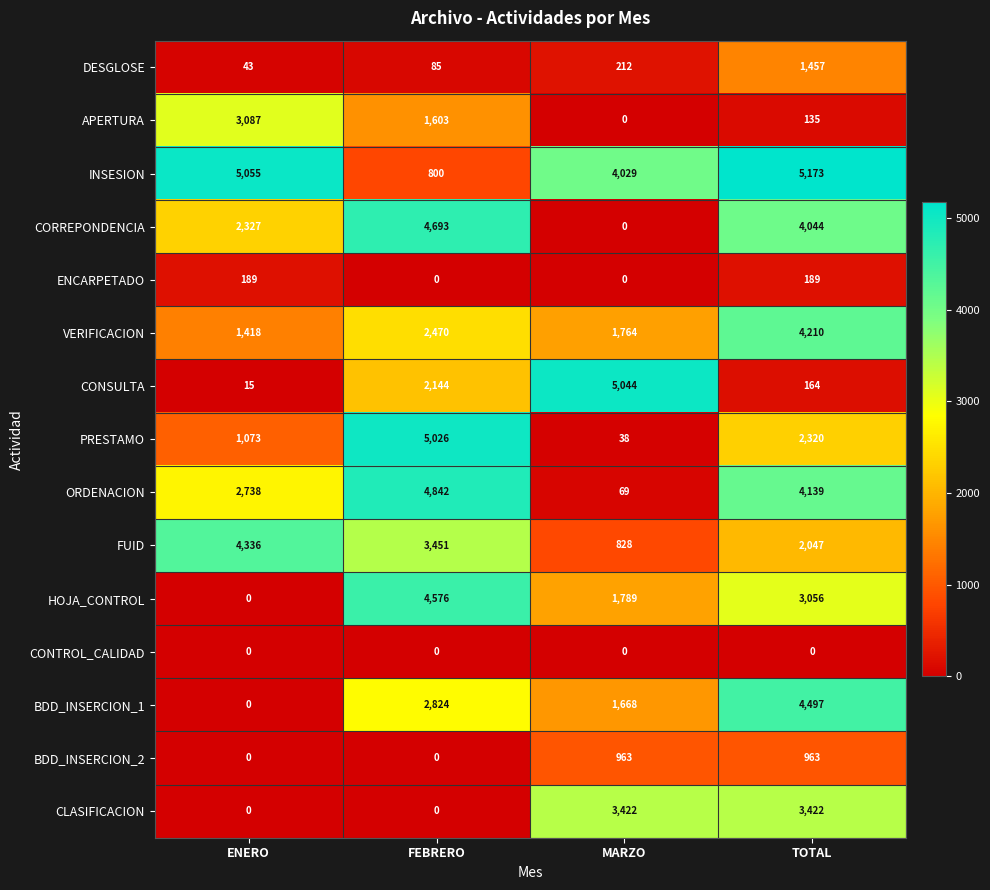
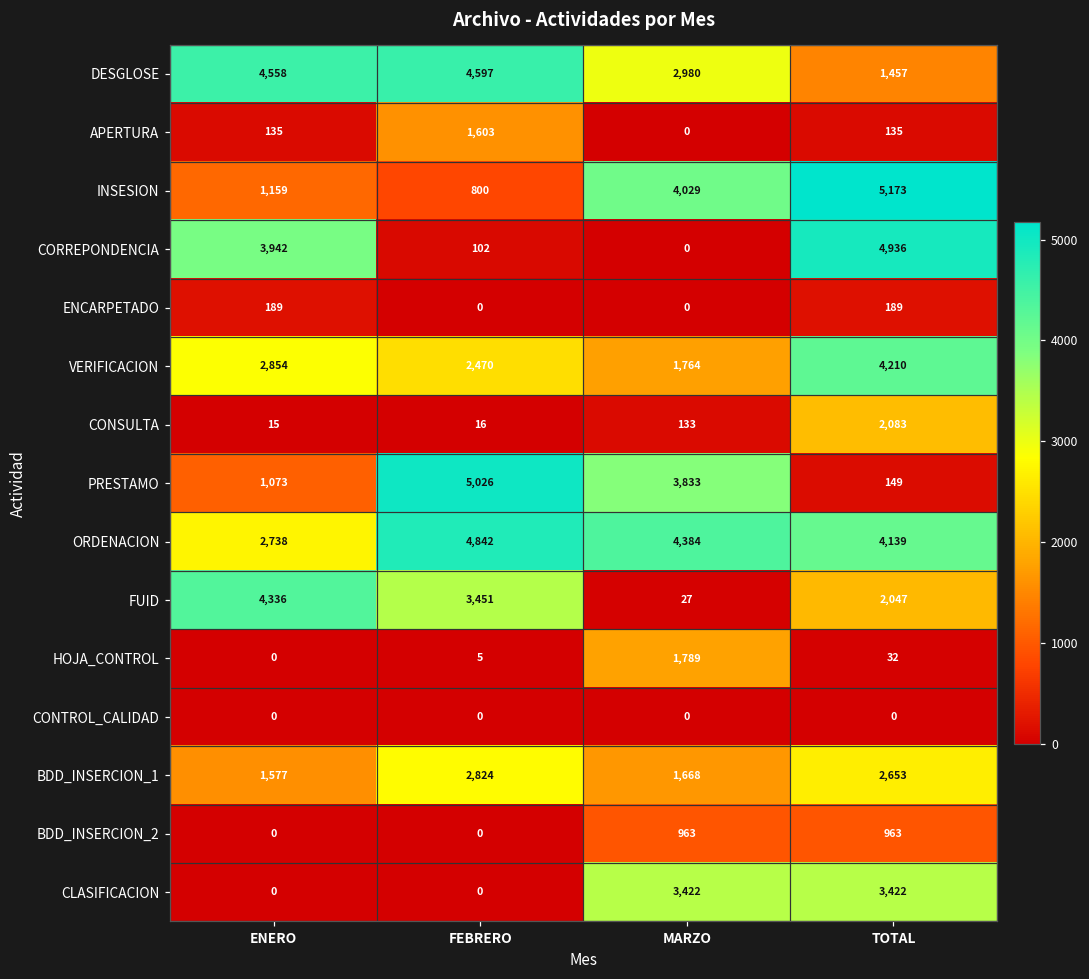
DESGLOSE, ENERO: 43 -> 4,558
DESGLOSE, FEBRERO: 85 -> 4,597
DESGLOSE, MARZO: 212 -> 2,980
APERTURA, ENERO: 3,087 -> 135
INSESION, ENERO: 5,055 -> 1,159
CORREPONDENCIA, ENERO: 2,327 -> 3,942
CORREPONDENCIA, FEBRERO: 4,693 -> 102
CORREPONDENCIA, TOTAL: 4,044 -> 4,936
VERIFICACION, ENERO: 1,418 -> 2,854
CONSULTA, FEBRERO: 2,144 -> 16
CONSULTA, MARZO: 5,044 -> 133
CONSULTA, TOTAL: 164 -> 2,083
PRESTAMO, MARZO: 38 -> 3,833
PRESTAMO, TOTAL: 2,320 -> 149
ORDENACION, MARZO: 69 -> 4,384
FUID, MARZO: 828 -> 27
HOJA_CONTROL, FEBRERO: 4,576 -> 5
HOJA_CONTROL, TOTAL: 3,056 -> 32
BDD_INSERCION_1, ENERO: 0 -> 1,577
BDD_INSERCION_1, TOTAL: 4,497 -> 2,653
